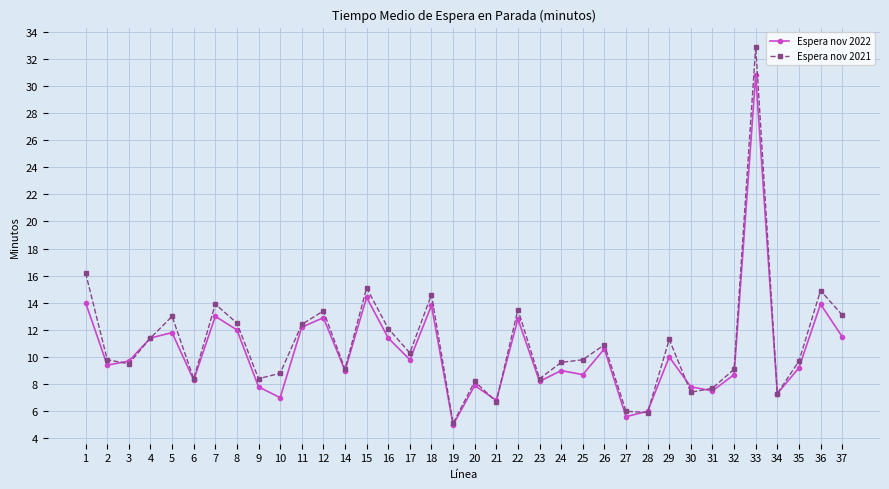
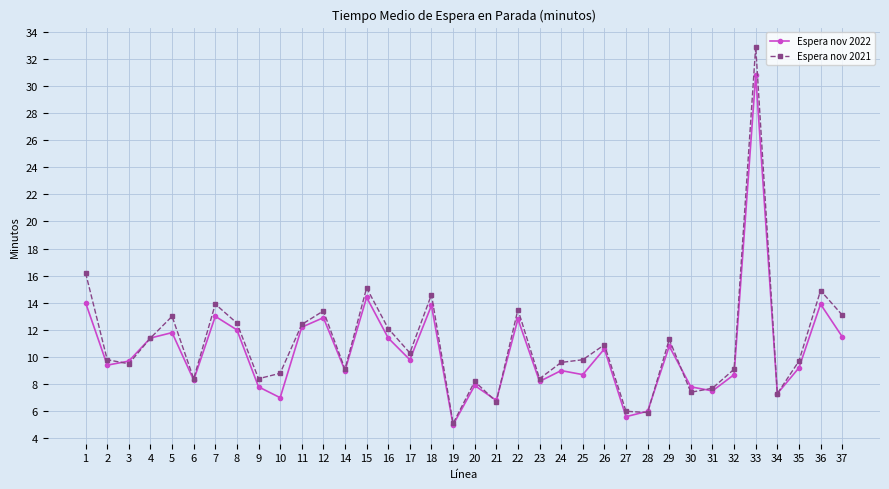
Espera nov 2022, 29: 10.0 -> 10.8
